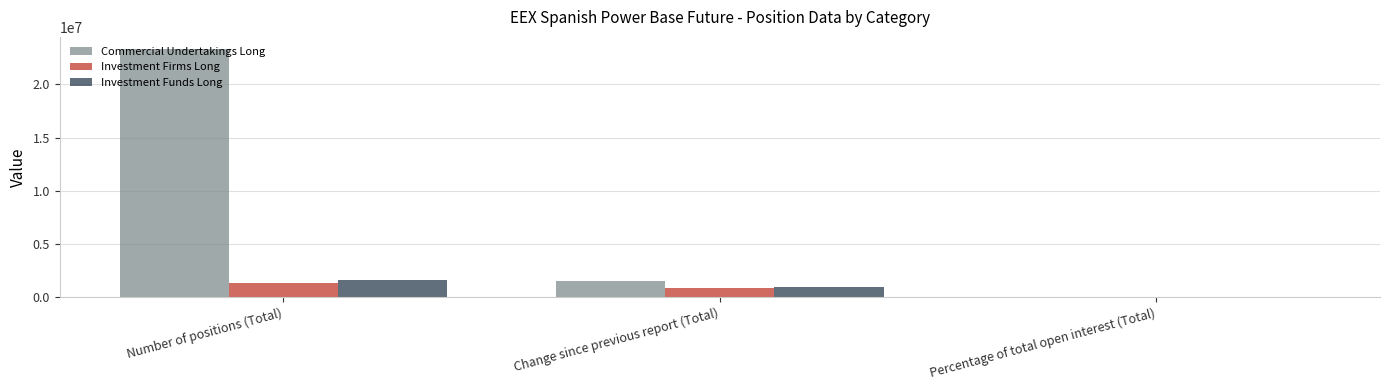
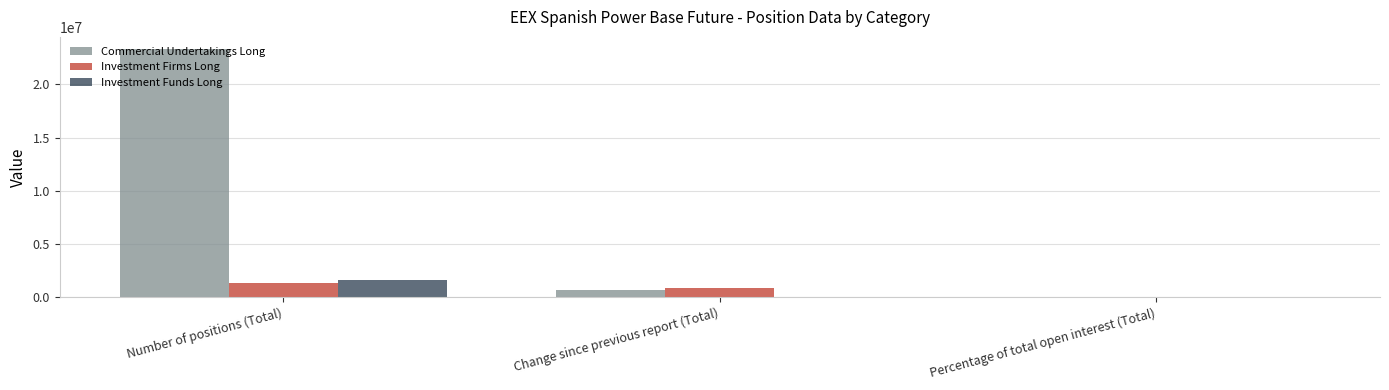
Commercial Undertakings Long, Change since previous report (Total): 1600000 -> 700000
Investment Funds Long, Change since previous report (Total): 900000 -> 0
